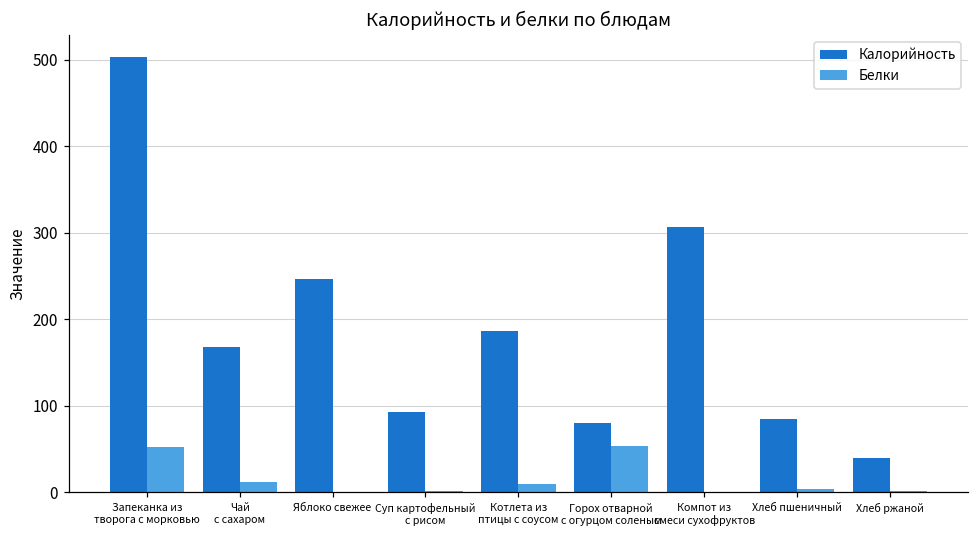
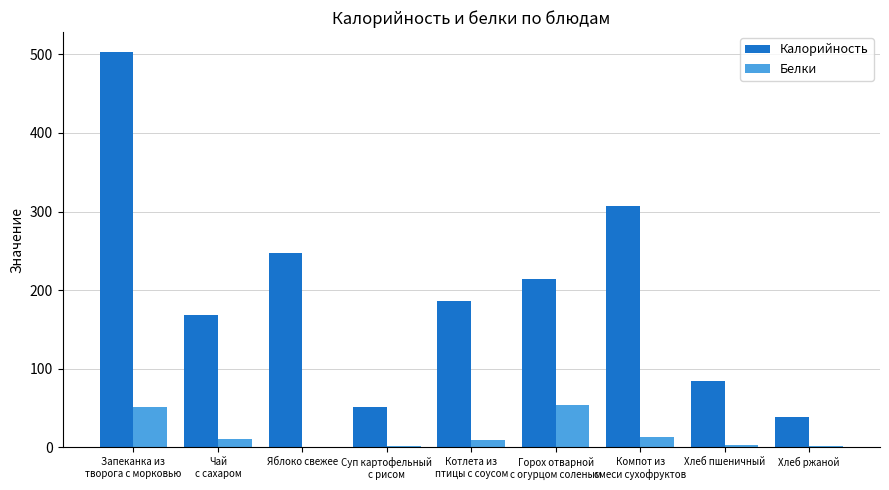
Калорийность, Суп картофельный с рисом: 90 -> 50
Калорийность, Горох отварной с огурцом соленым: 80 -> 210
Белки, Компот из смеси сухофруктов: 0 -> 10
